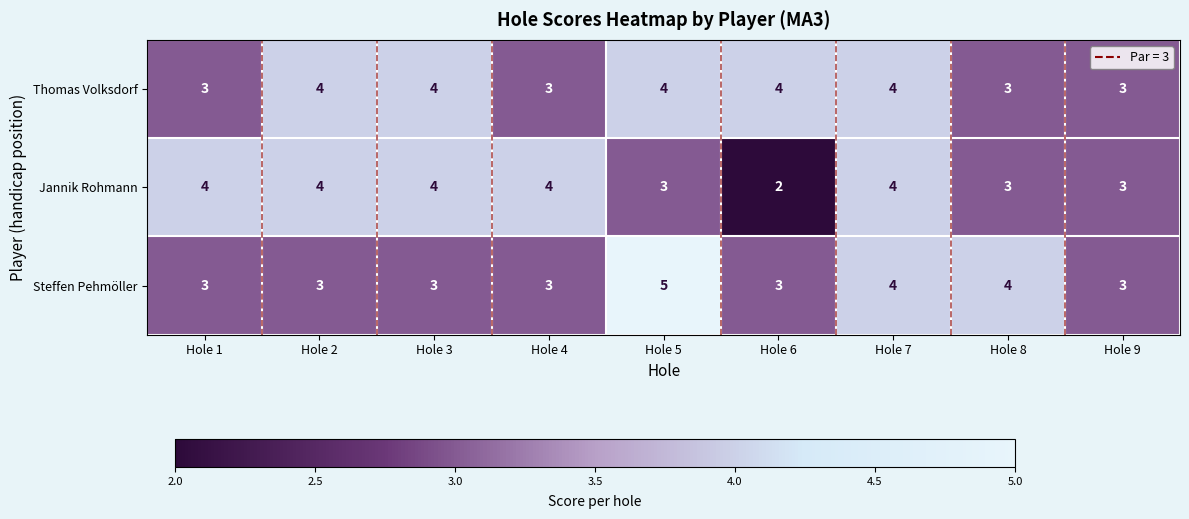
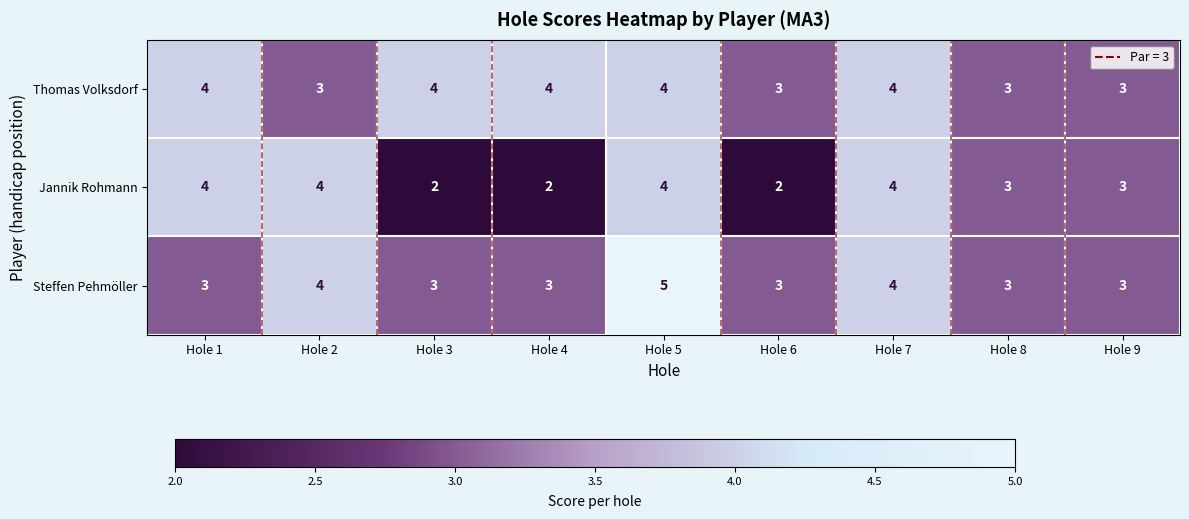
Thomas Volksdorf, Hole 1: 3 -> 4
Thomas Volksdorf, Hole 2: 4 -> 3
Thomas Volksdorf, Hole 4: 3 -> 4
Thomas Volksdorf, Hole 6: 4 -> 3
Jannik Rohmann, Hole 3: 4 -> 2
Jannik Rohmann, Hole 4: 4 -> 2
Jannik Rohmann, Hole 5: 3 -> 4
Steffen Pehmöller, Hole 2: 3 -> 4
Steffen Pehmöller, Hole 8: 4 -> 3
